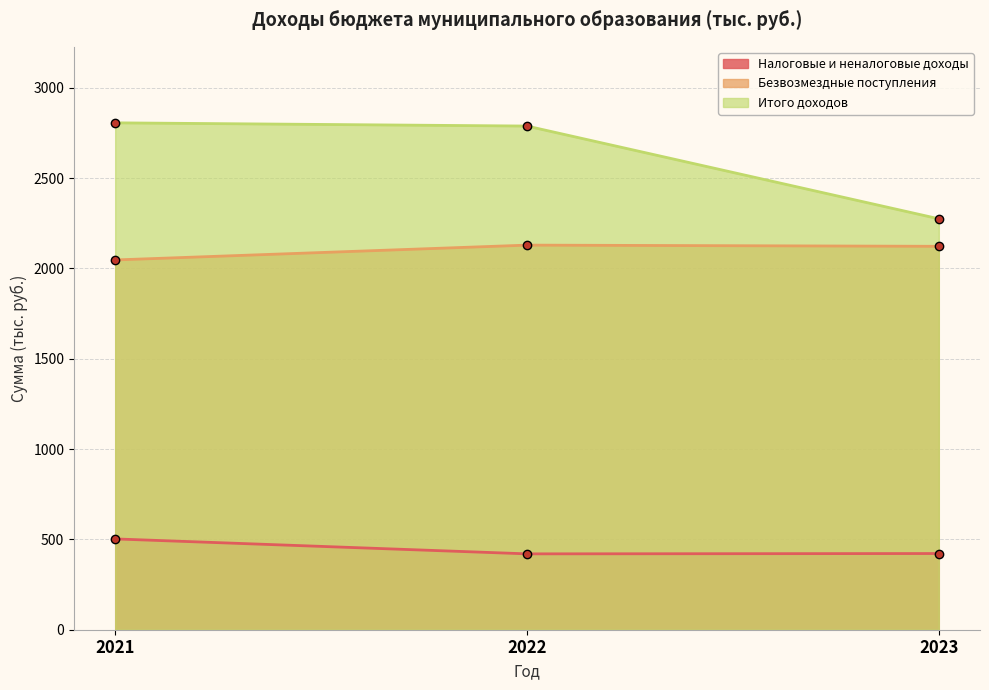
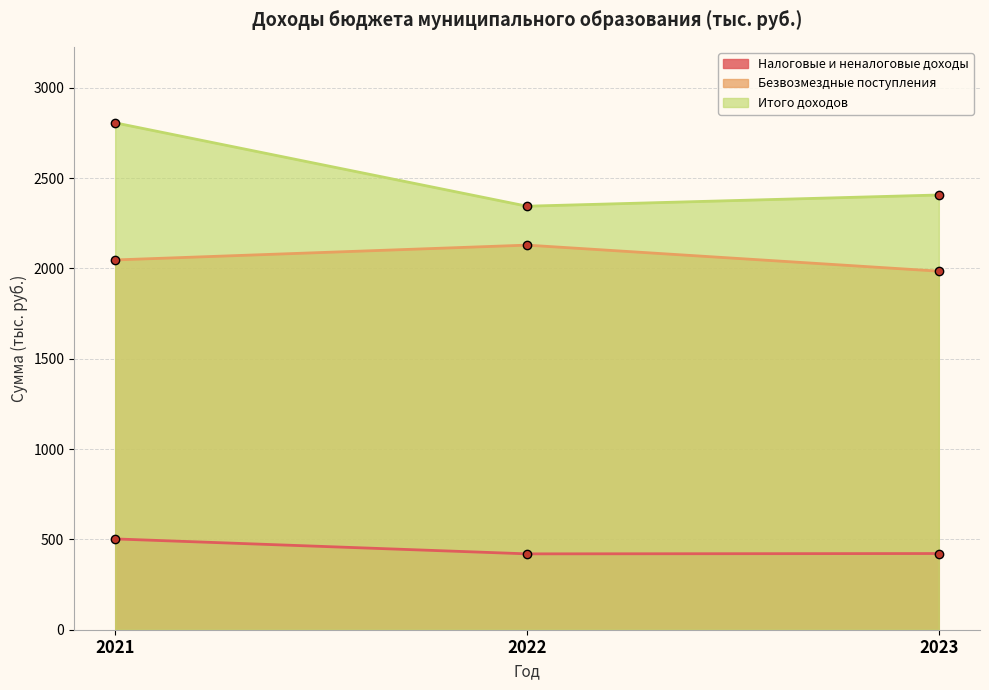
Итого доходов, 2022: 2790 -> 2340
Безвозмездные поступления, 2023: 2120 -> 1980
Итого доходов, 2023: 2270 -> 2410
